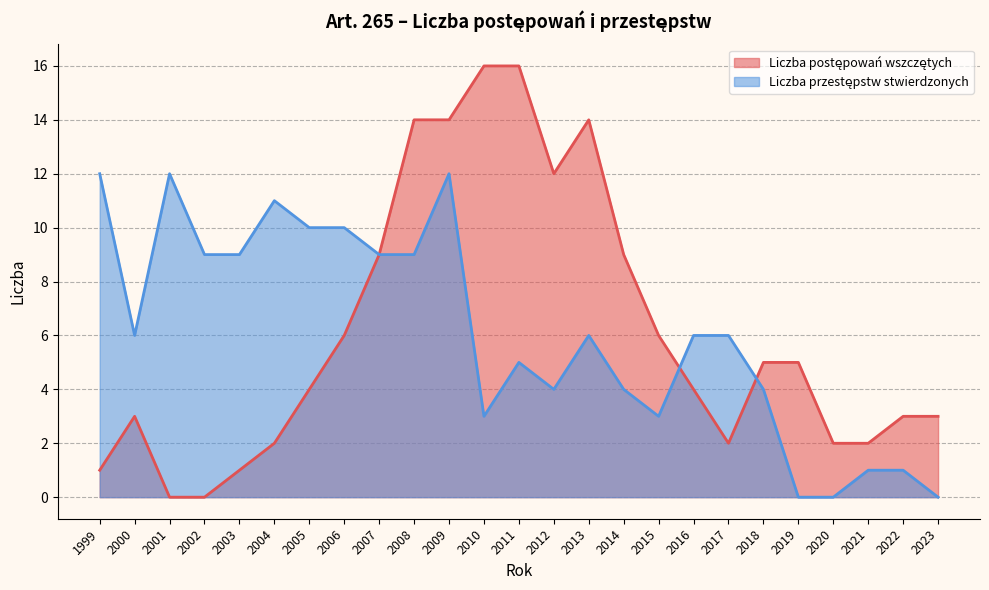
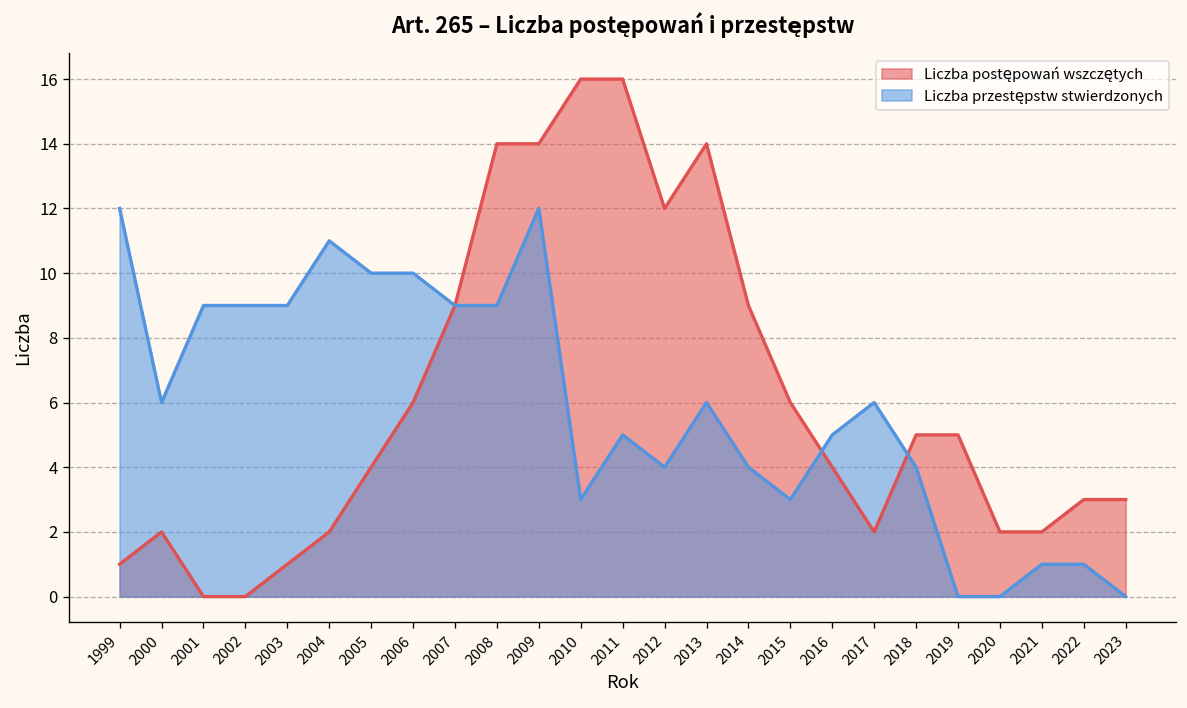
Liczba postępowań wszczętych, 2000: 3 -> 2
Liczba przestępstw stwierdzonych, 2001: 12 -> 9
Liczba przestępstw stwierdzonych, 2016: 6 -> 5
